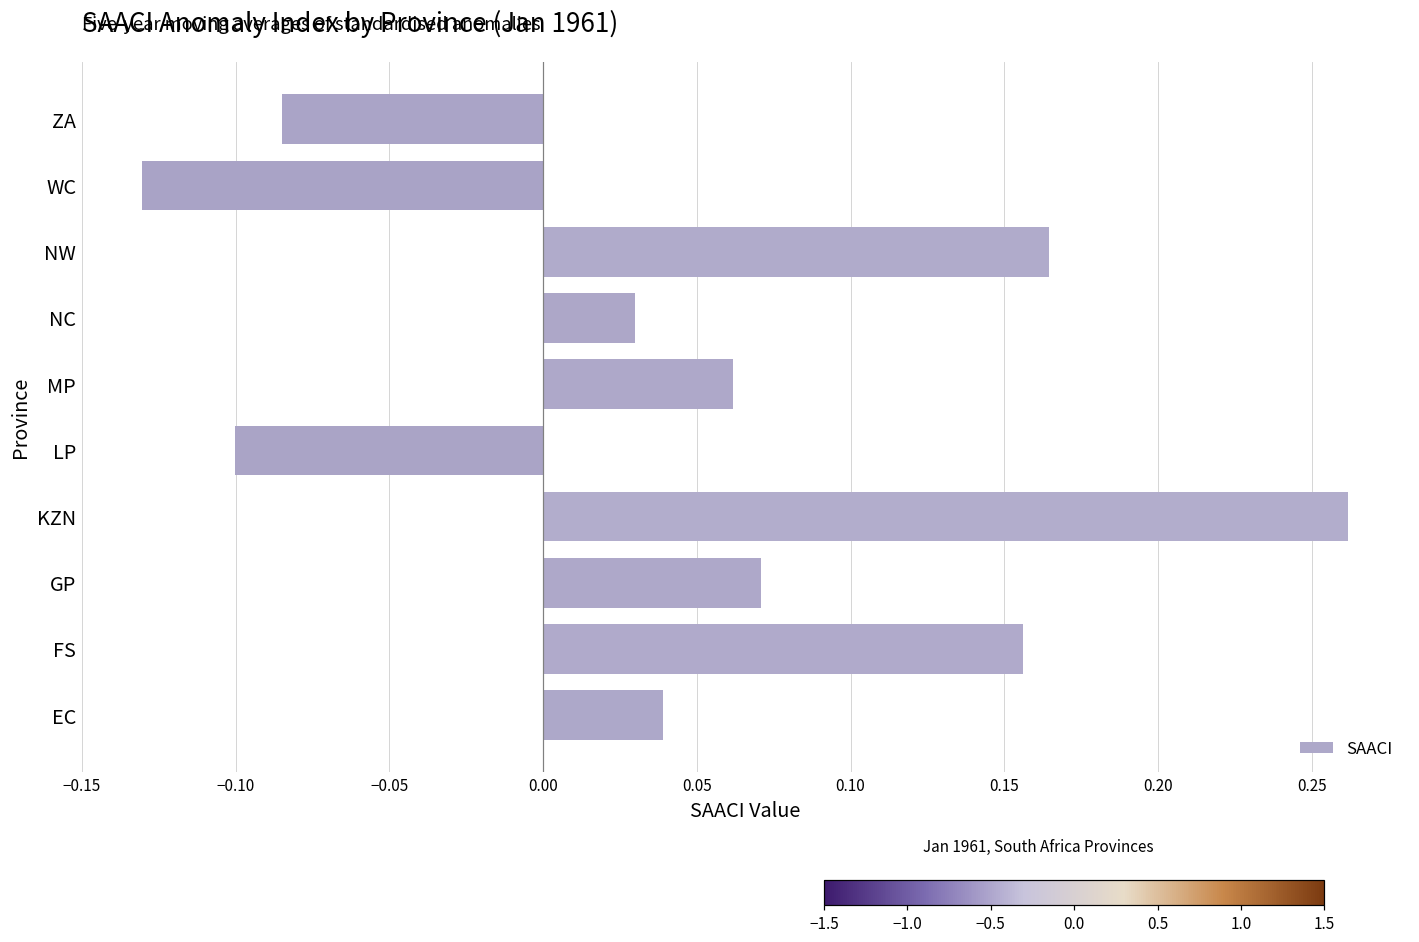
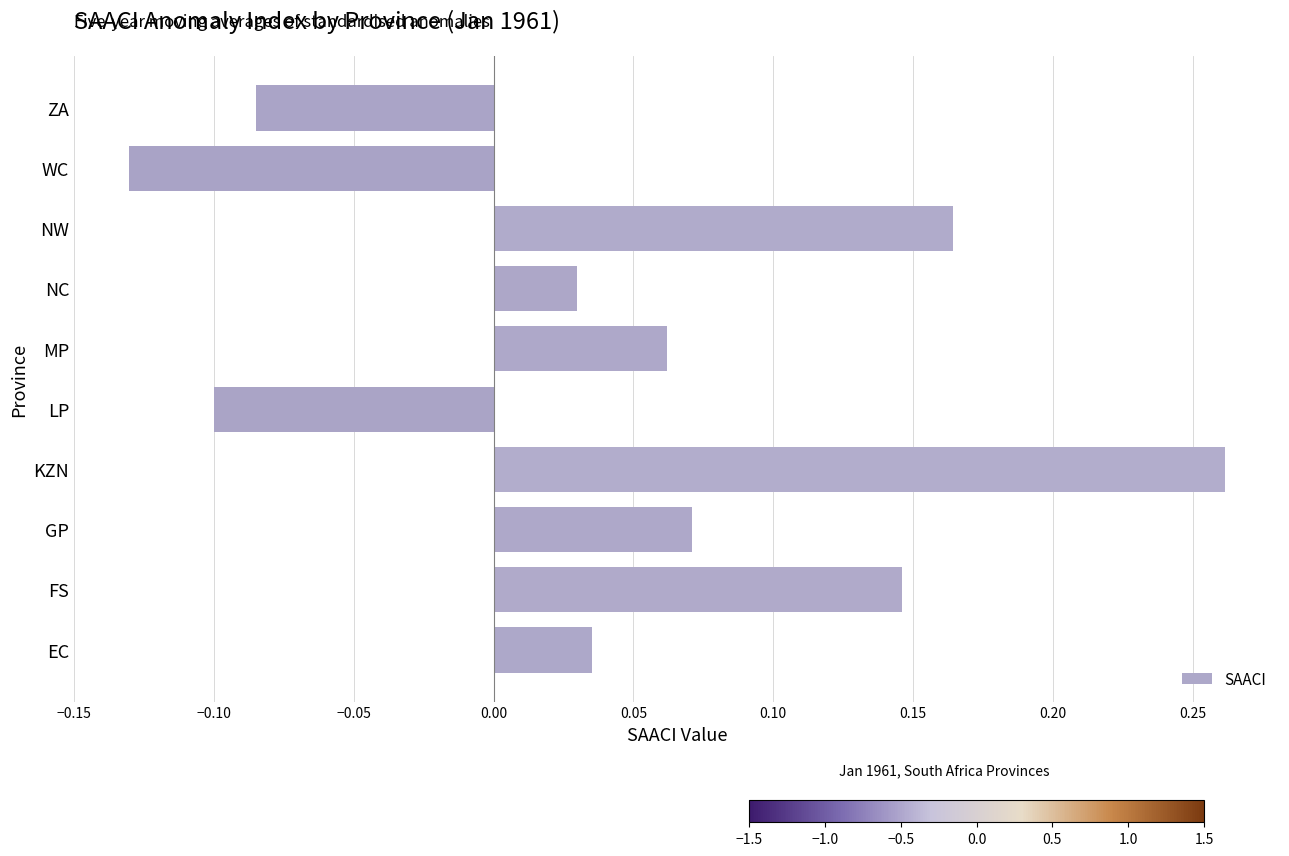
FS: 0.156 -> 0.146
EC: 0.039 -> 0.035
